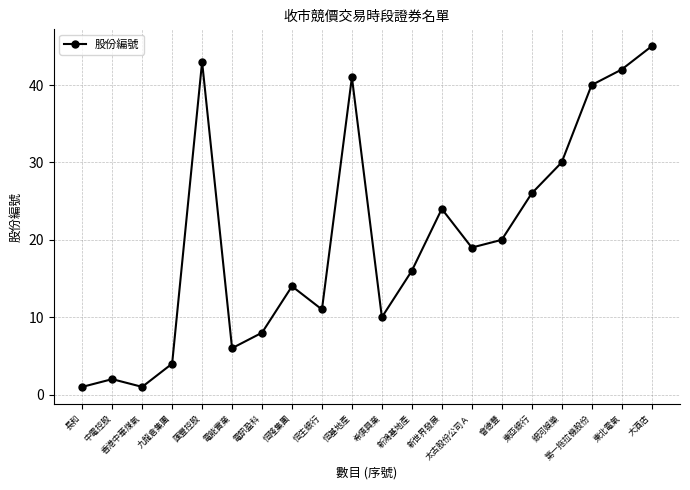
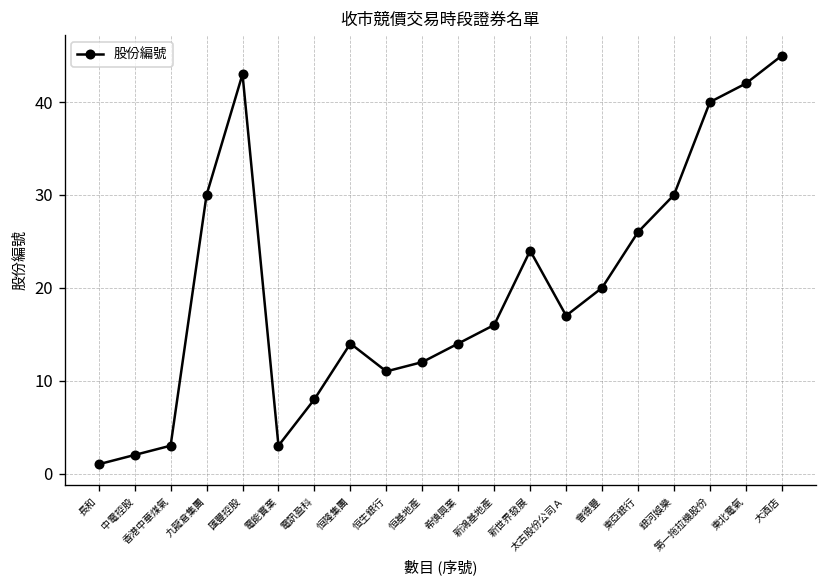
香港中華煤氣: 1 -> 3
九龍倉集團: 4 -> 30
電能實業: 6 -> 3
恒基地產: 41 -> 12
希慎興業: 10 -> 14
太古股份公司Ａ: 19 -> 17
